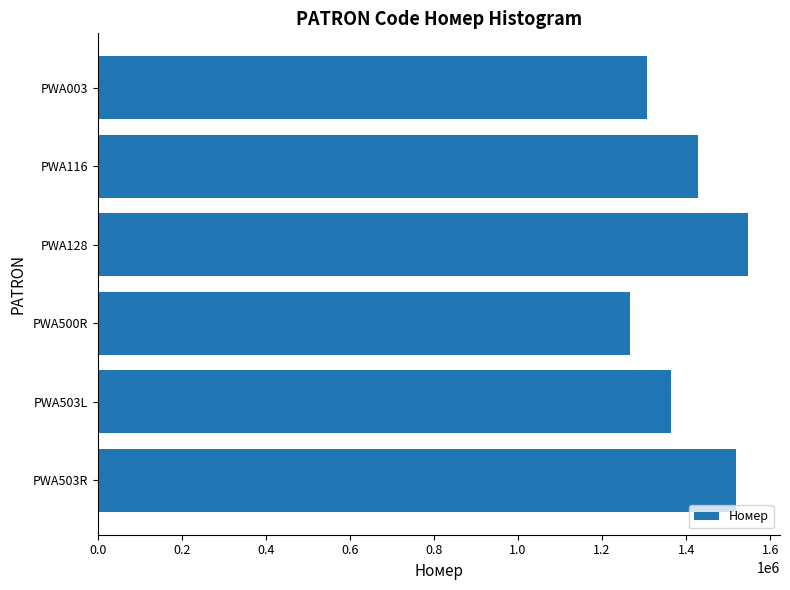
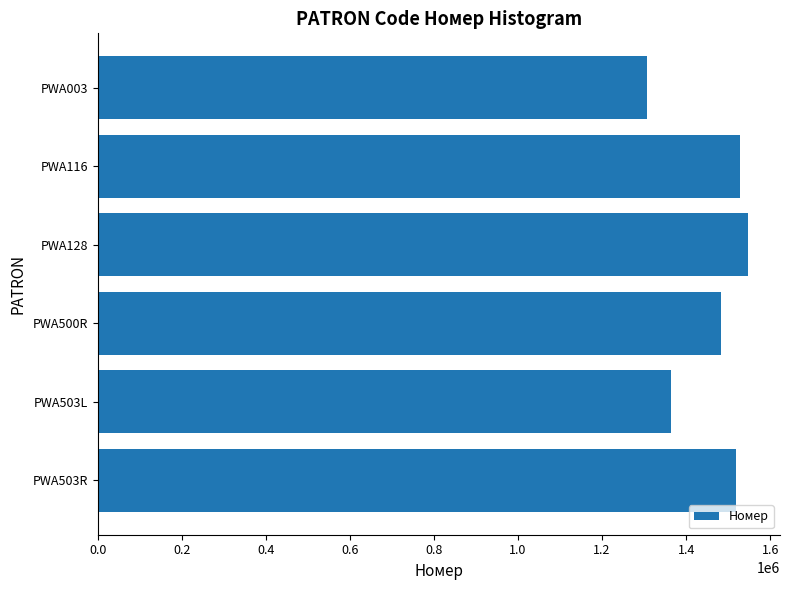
PWA116: 1430000 -> 1530000
PWA500R: 1270000 -> 1480000
